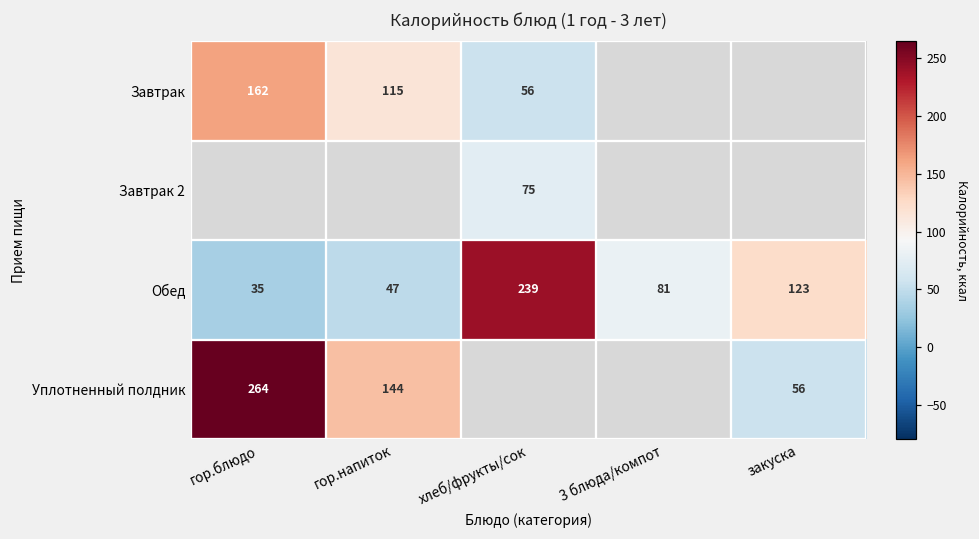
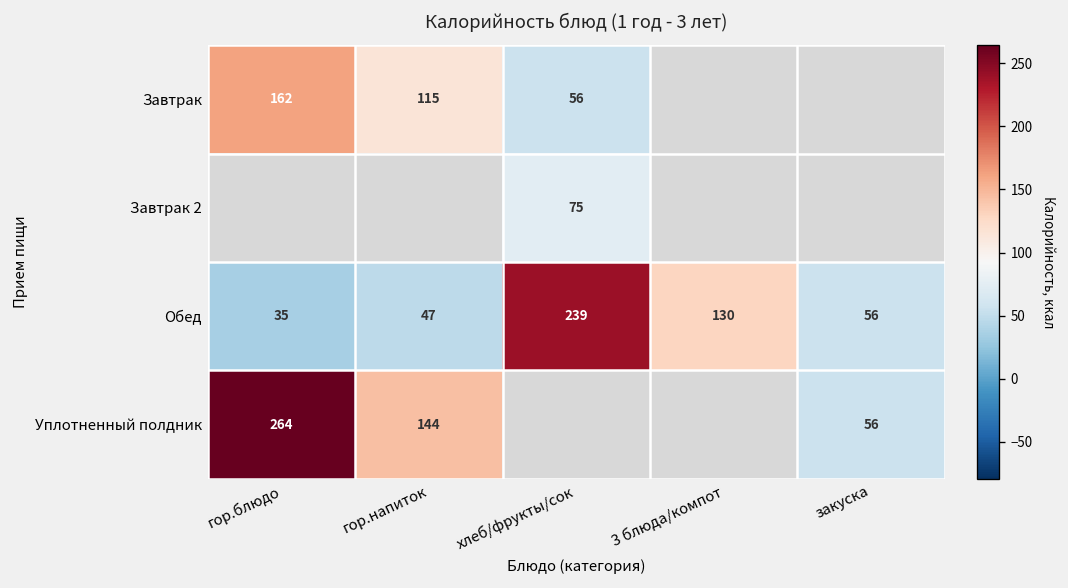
Обед, 3 блюда/компот: 81 -> 130
Обед, закуска: 123 -> 56
